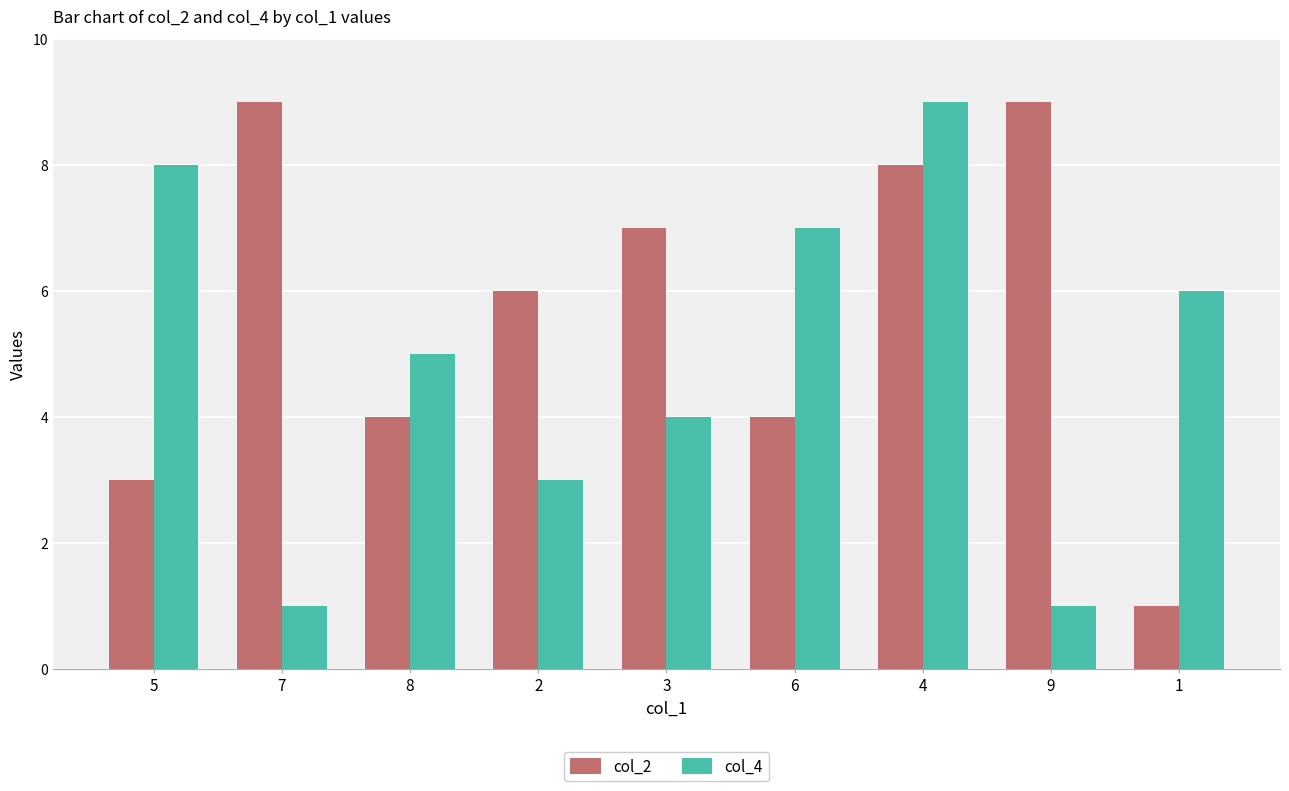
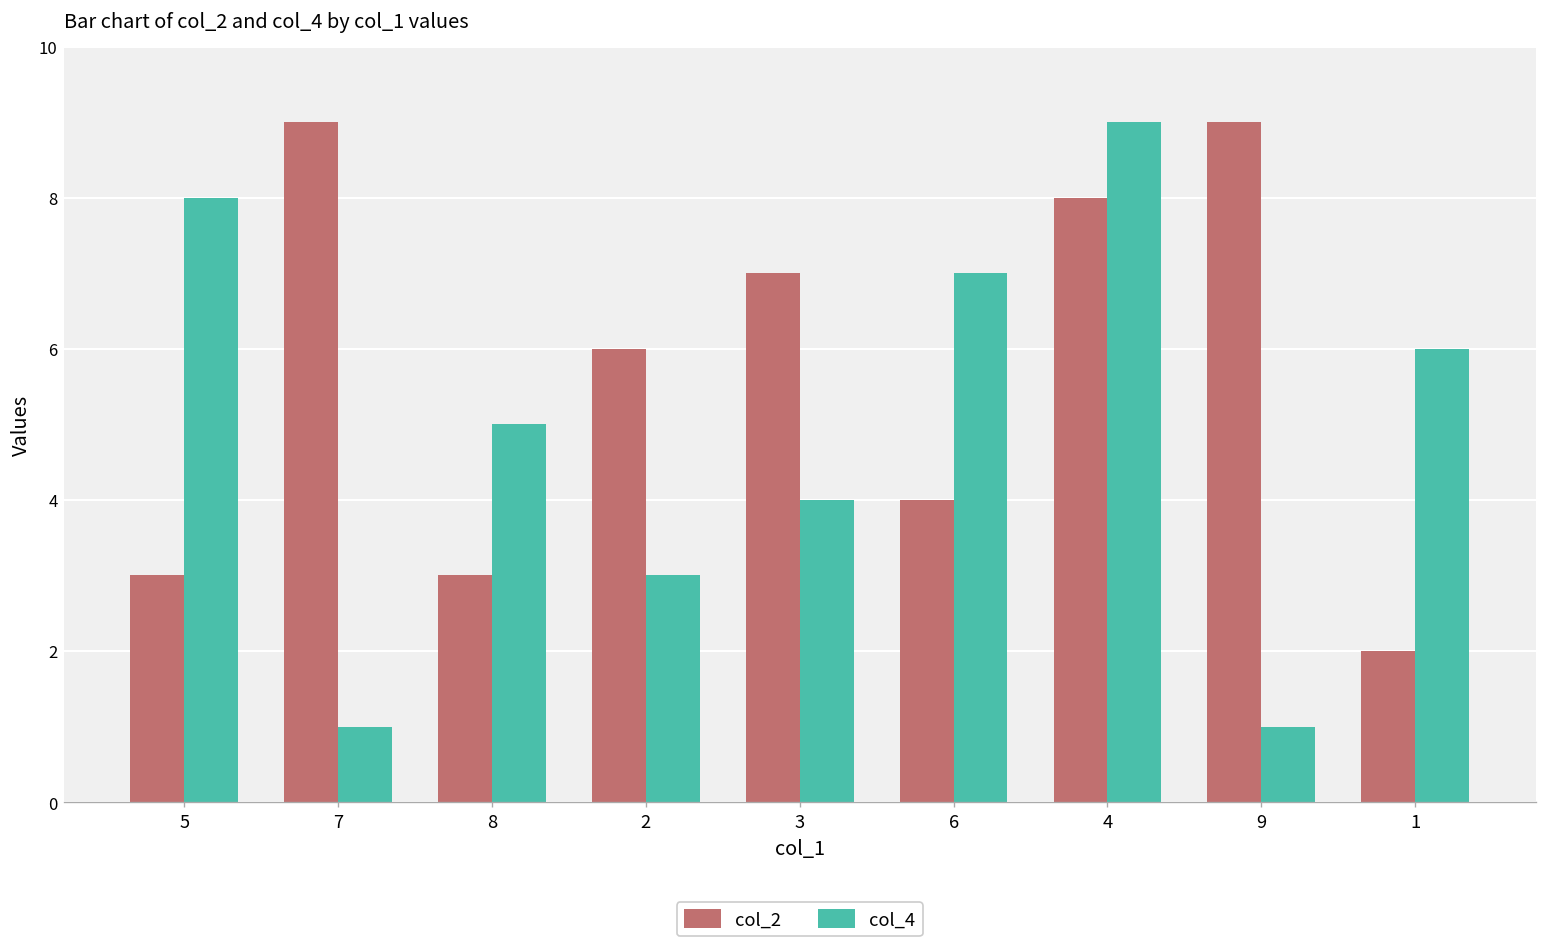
col_2, 8: 4 -> 3
col_2, 1: 1 -> 2
